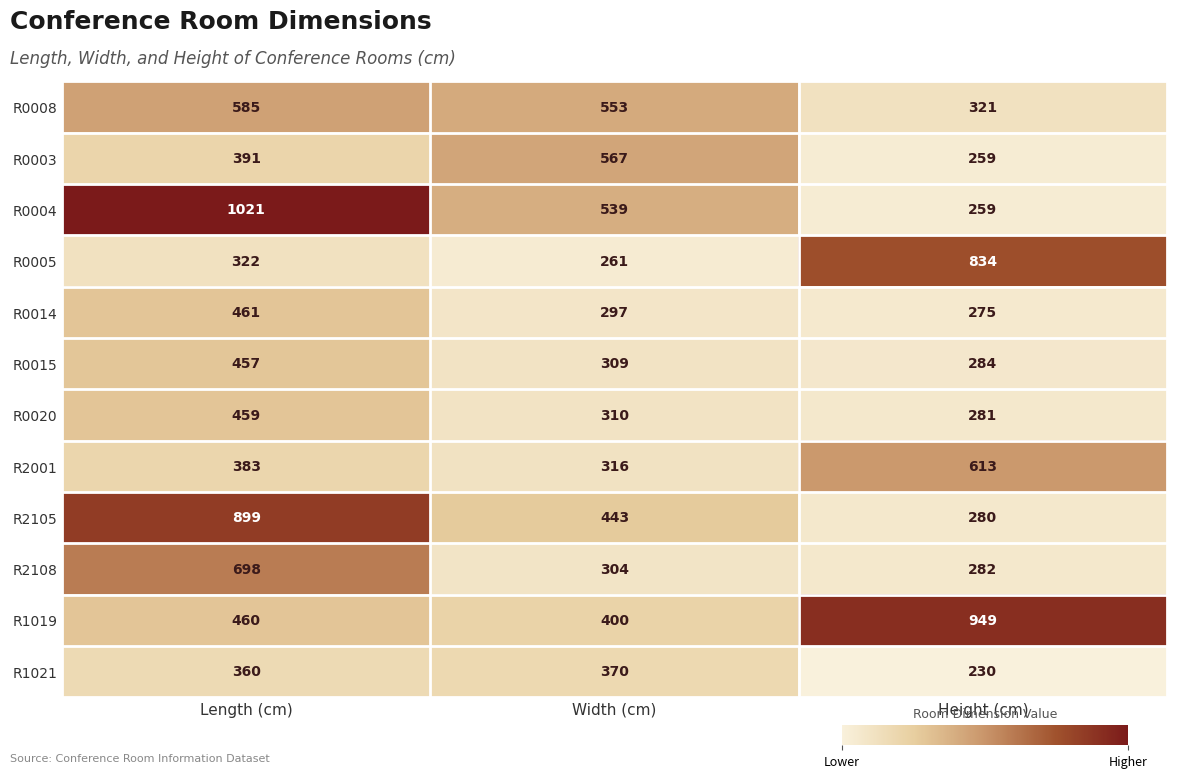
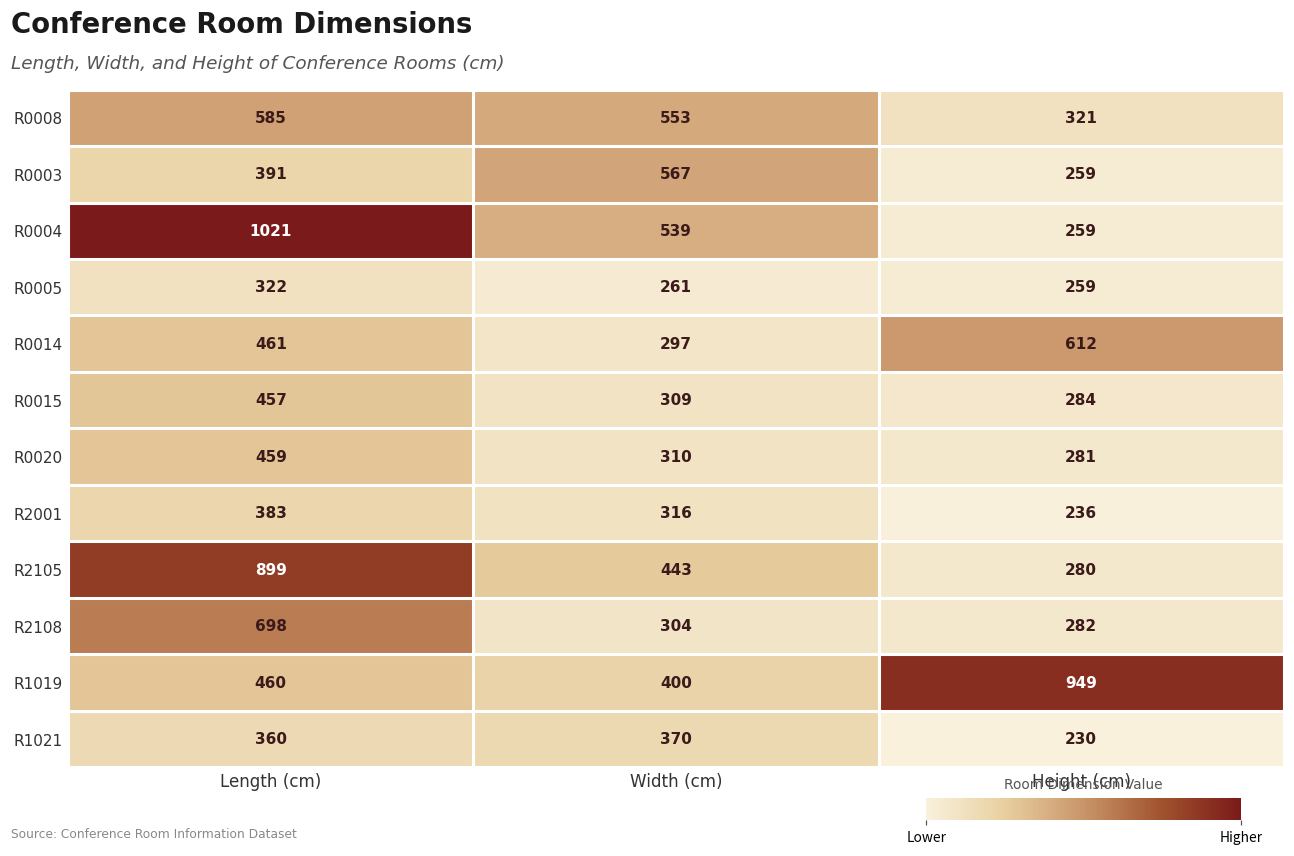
R0005, Height (cm): 834 -> 259
R0014, Height (cm): 275 -> 612
R2001, Height (cm): 613 -> 236
